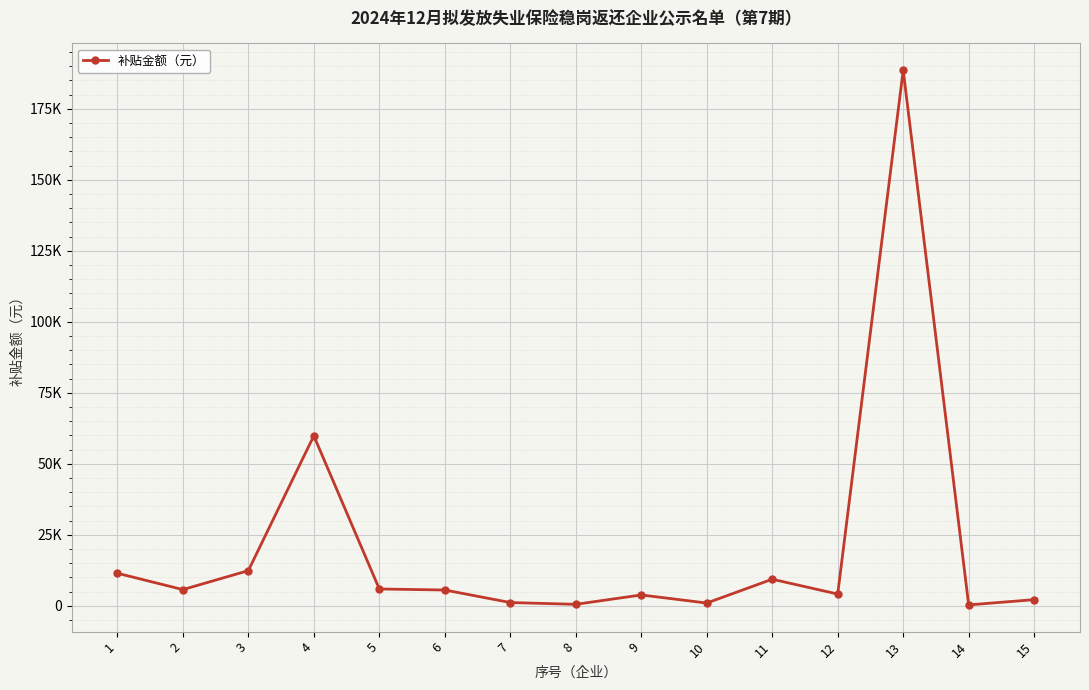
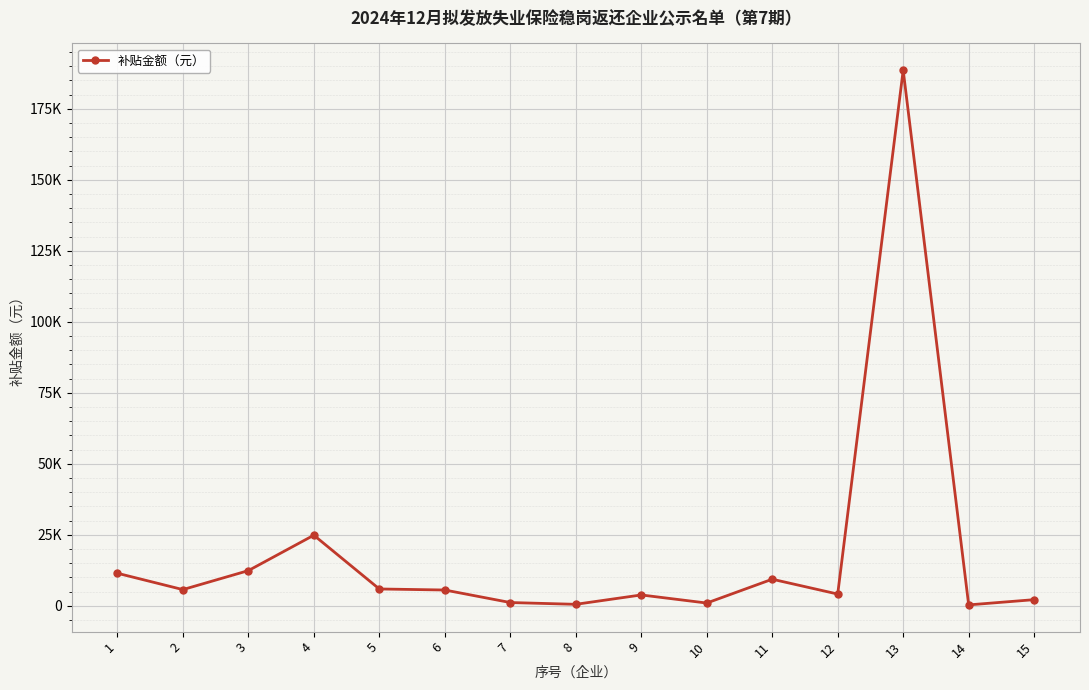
4: 60000 -> 25000
